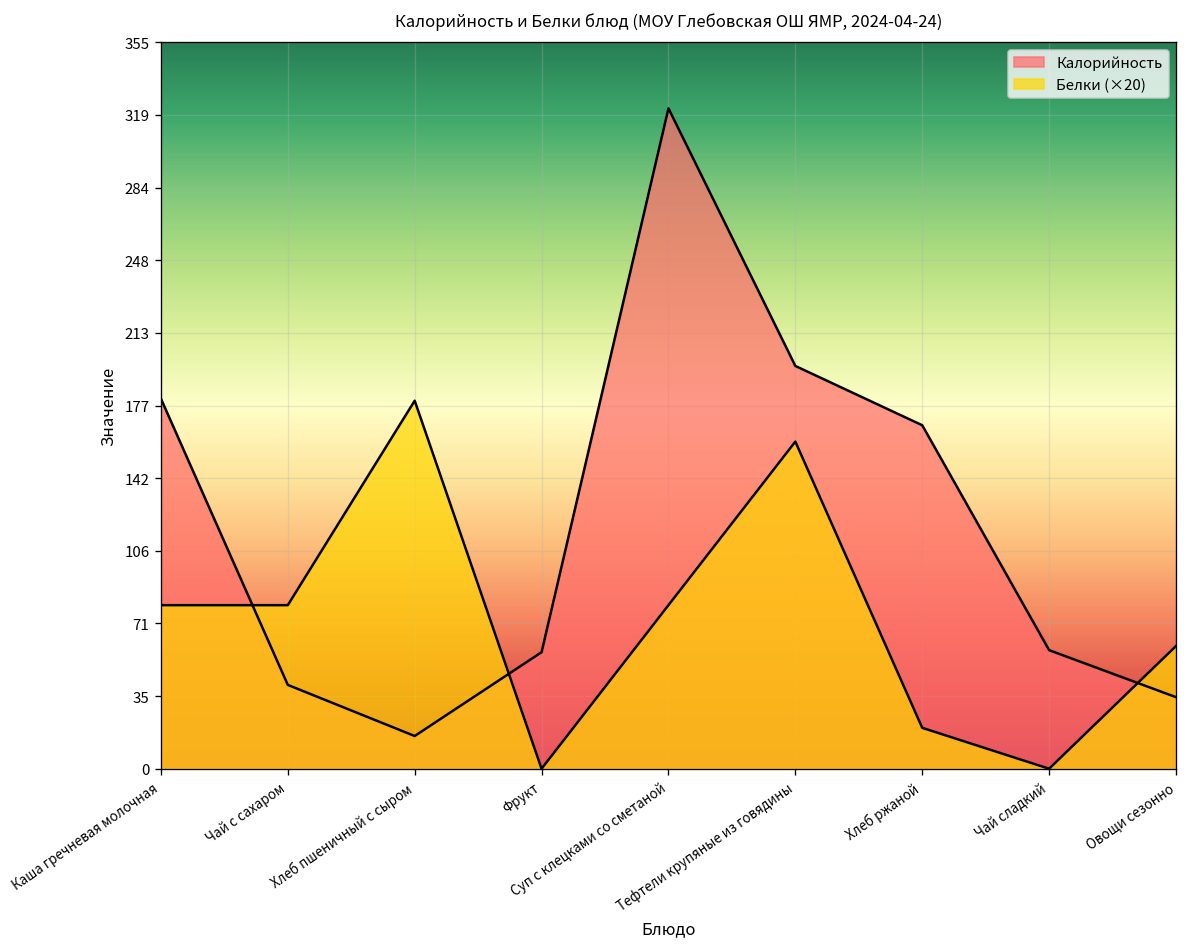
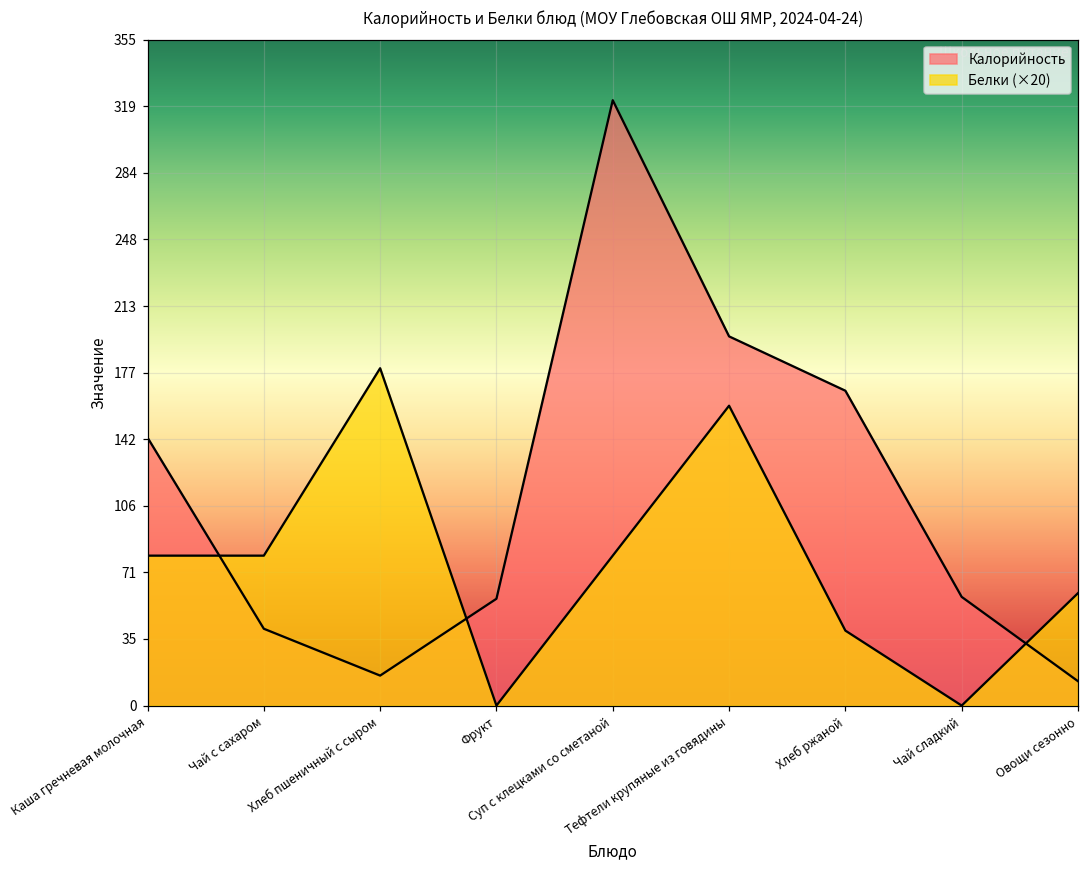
Калорийность, Каша гречневая молочная: 181 -> 143
Белки (×20), Хлеб ржаной: 20 -> 40
Калорийность, Овощи сезонно: 35 -> 13
